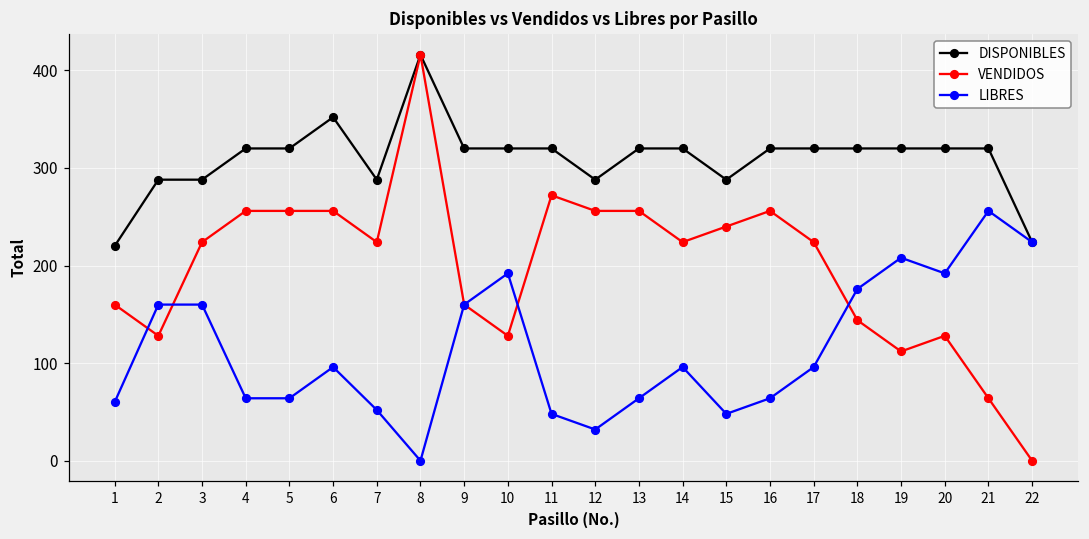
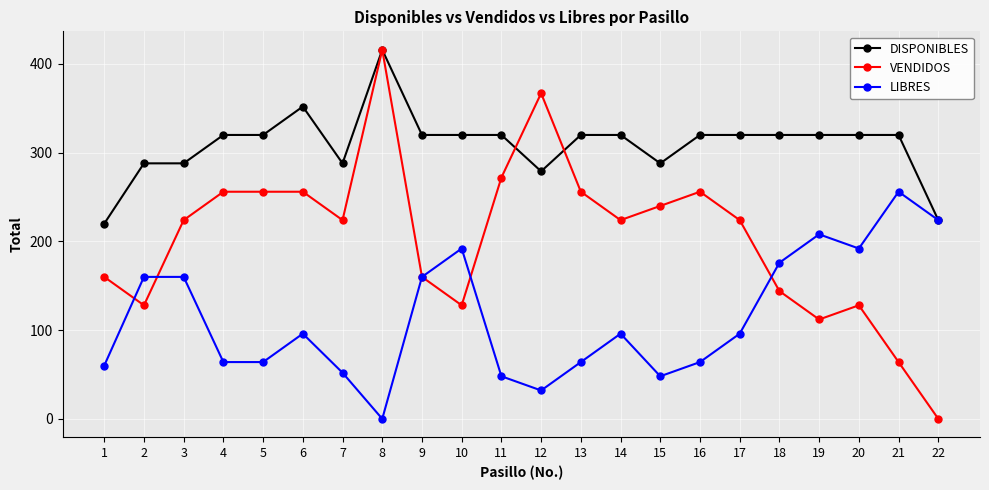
DISPONIBLES, 12: 290 -> 280
VENDIDOS, 12: 260 -> 370
